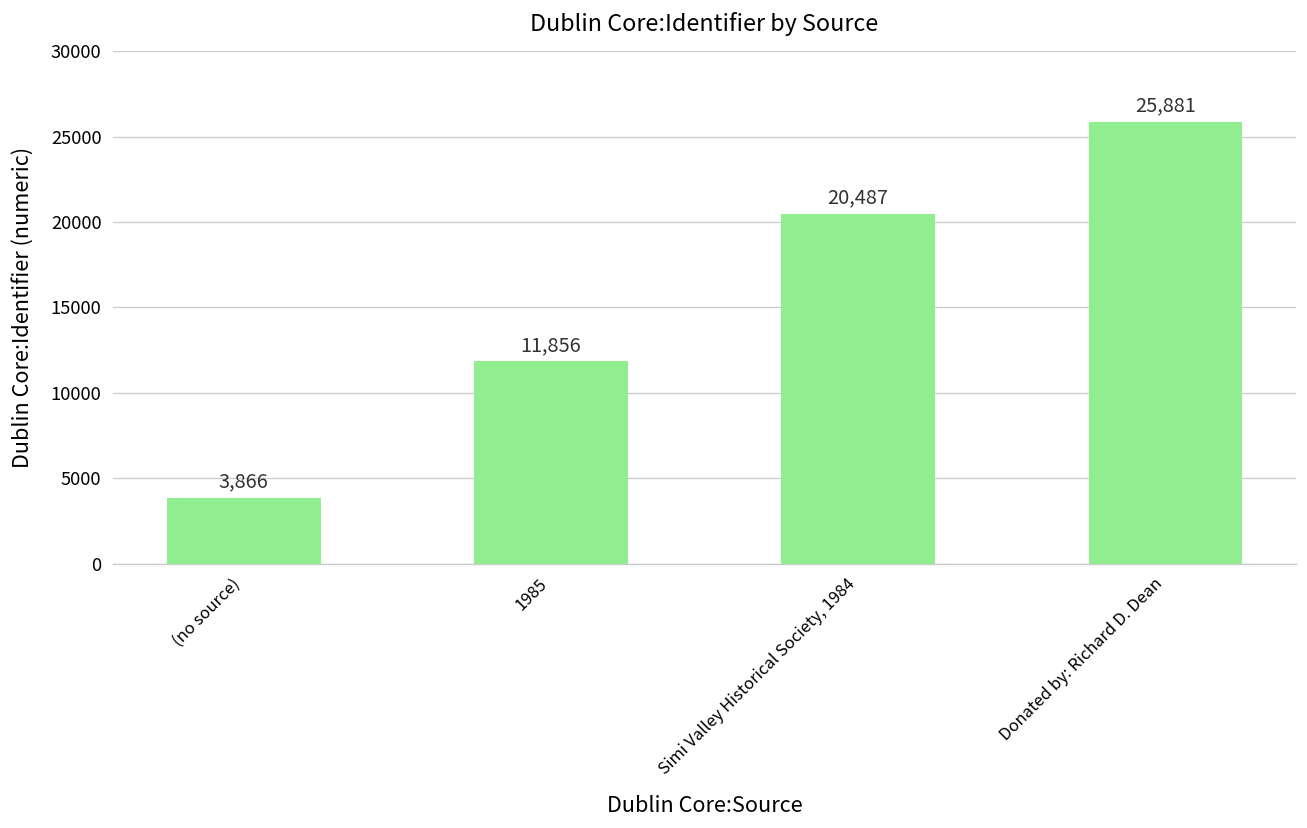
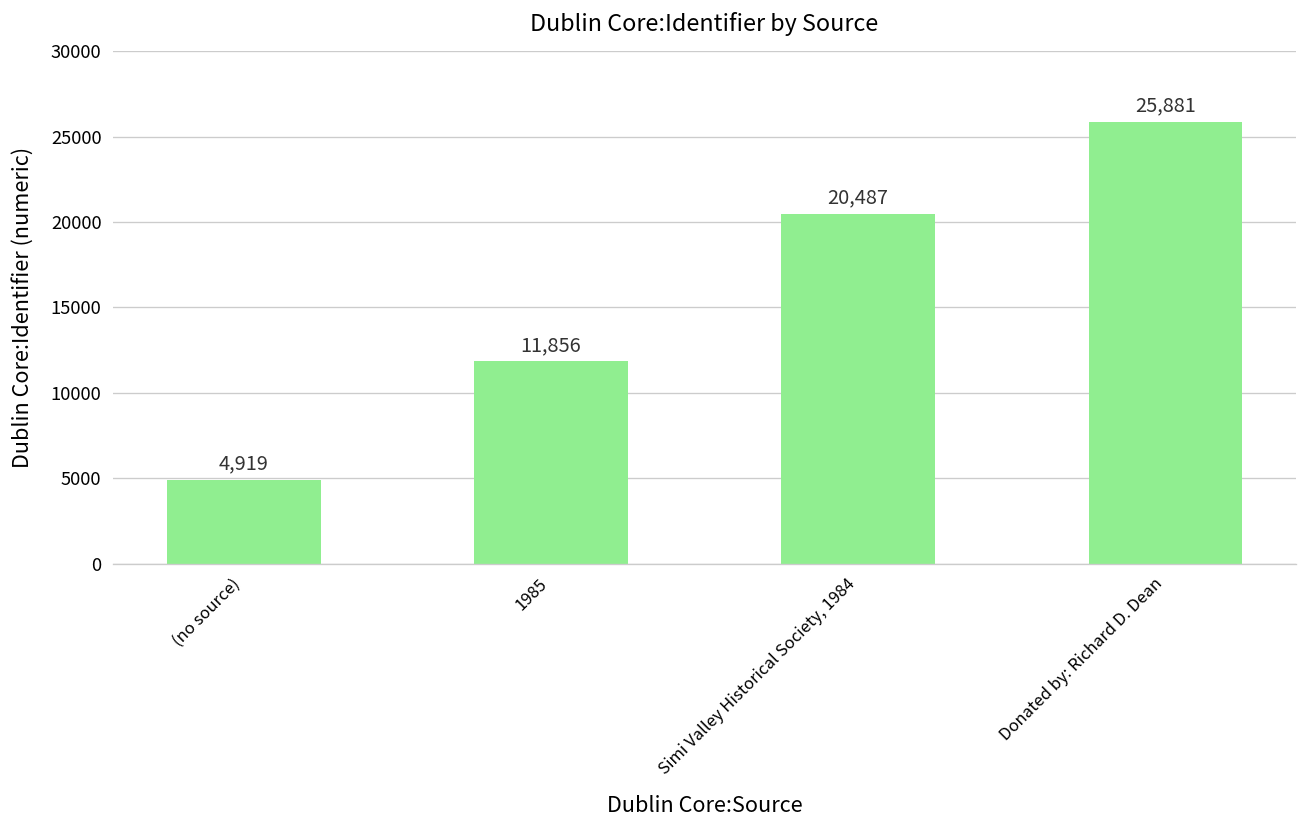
(no source): 3,866 -> 4,919
